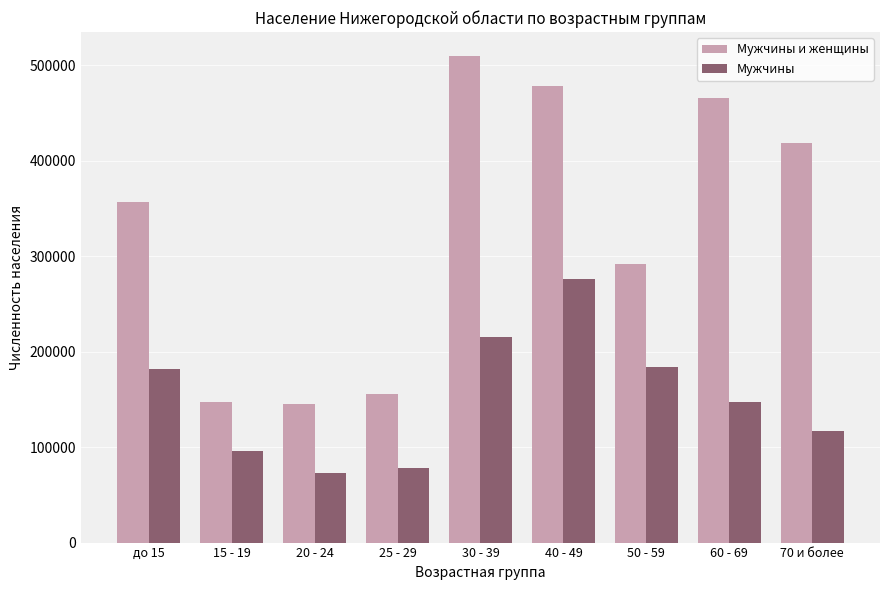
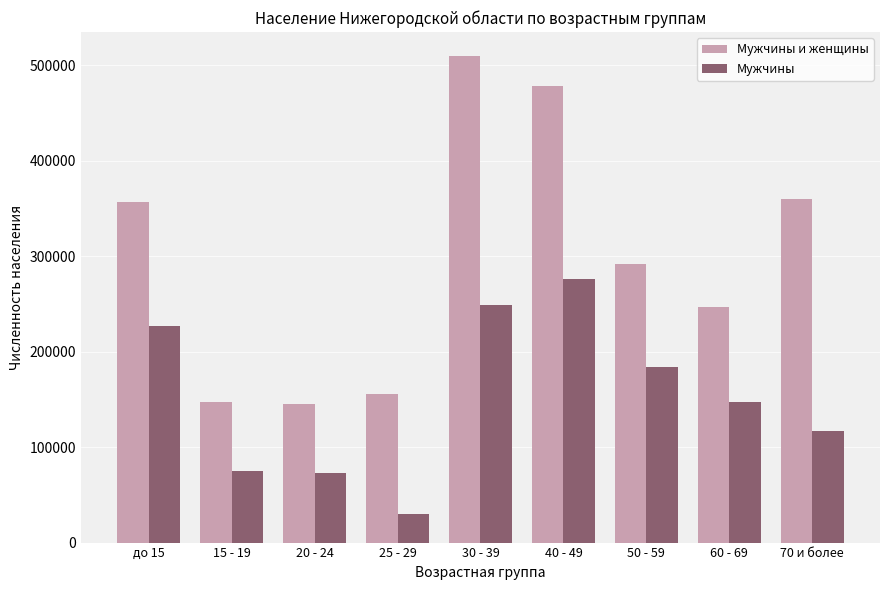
Мужчины, до 15: 180000 -> 230000
Мужчины, 15 - 19: 100000 -> 70000
Мужчины, 25 - 29: 80000 -> 30000
Мужчины, 30 - 39: 210000 -> 250000
Мужчины и женщины, 60 - 69: 470000 -> 250000
Мужчины и женщины, 70 и более: 420000 -> 360000
